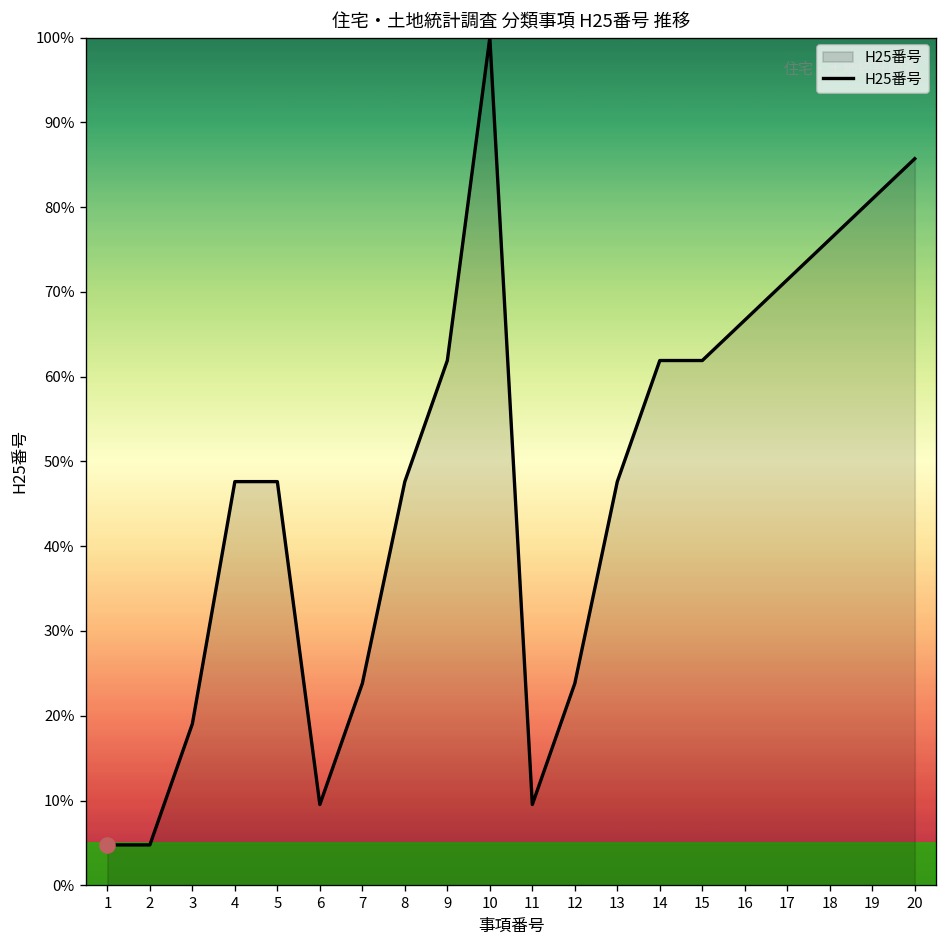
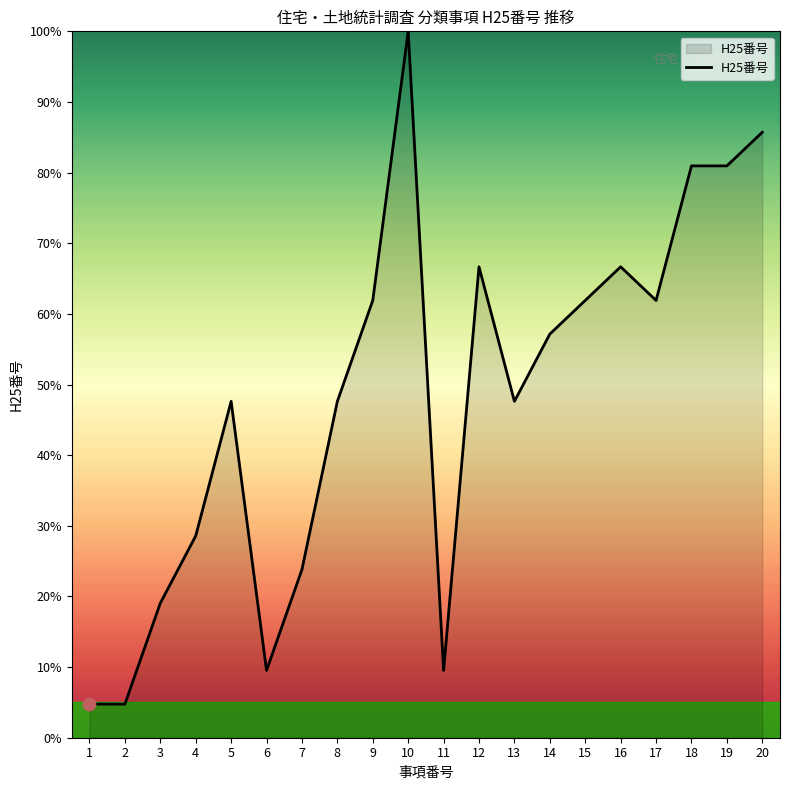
H25番号, 4: 48% -> 29%
H25番号, 12: 24% -> 67%
H25番号, 14: 62% -> 57%
H25番号, 17: 71% -> 62%
H25番号, 18: 76% -> 81%
